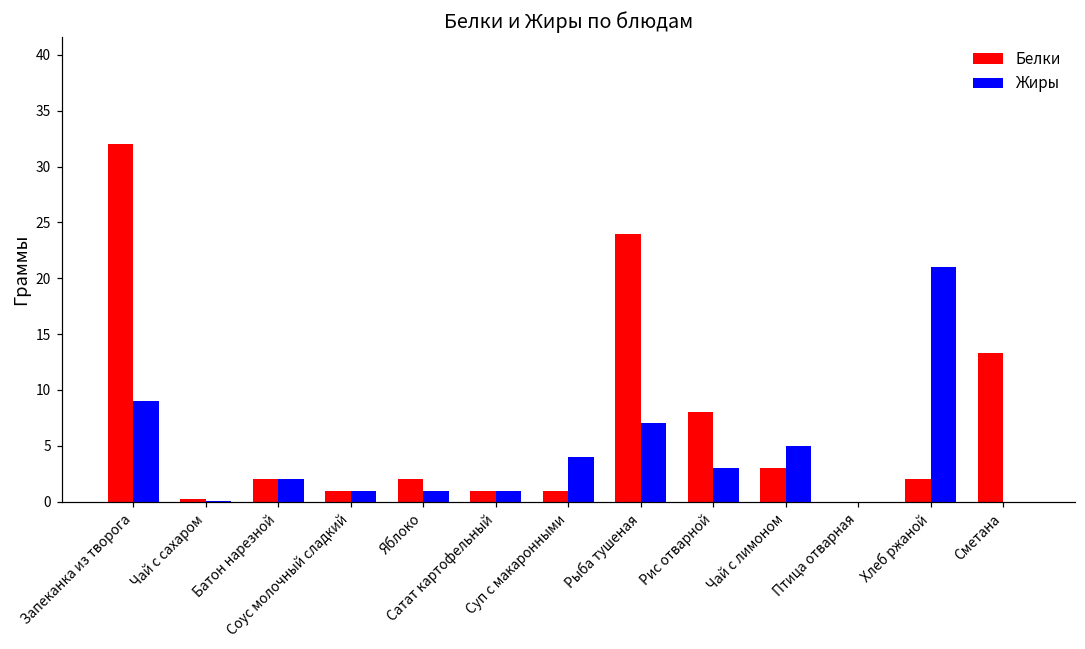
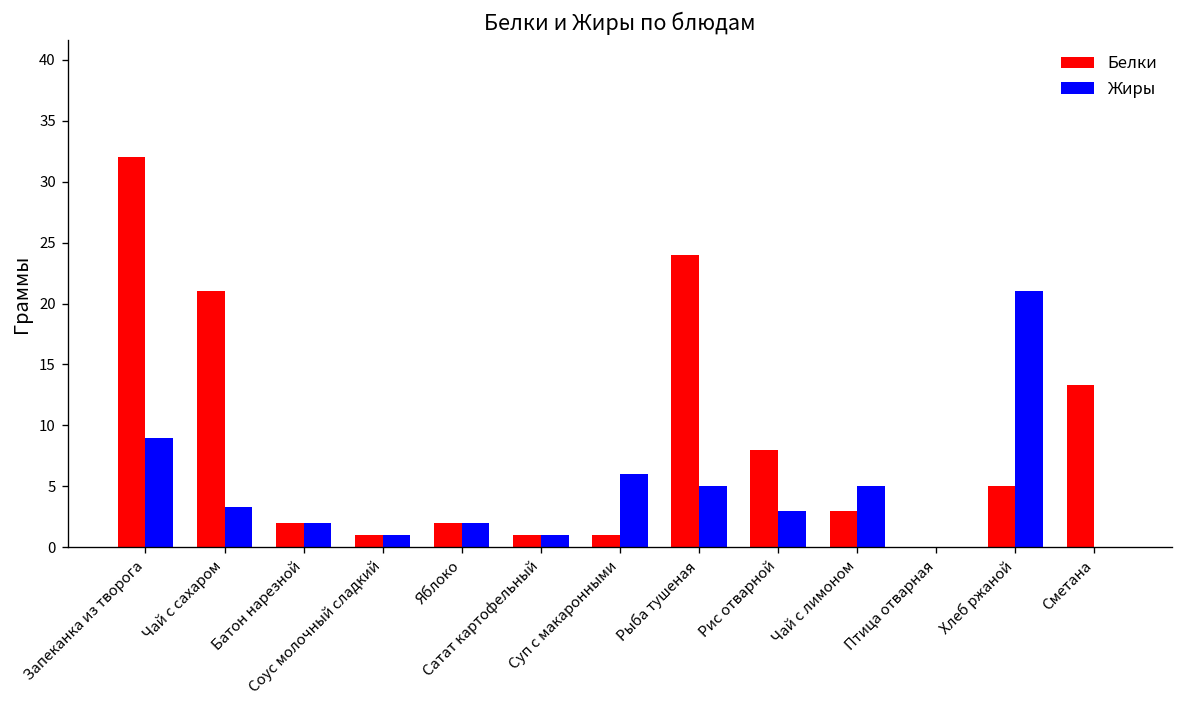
Белки, Чай с сахаром: 0.2 -> 21.0
Жиры, Чай с сахаром: 0.1 -> 3.3
Жиры, Яблоко: 1 -> 2
Жиры, Суп с макаронными: 4 -> 6
Жиры, Рыба тушеная: 7 -> 5
Белки, Хлеб ржаной: 2 -> 5
